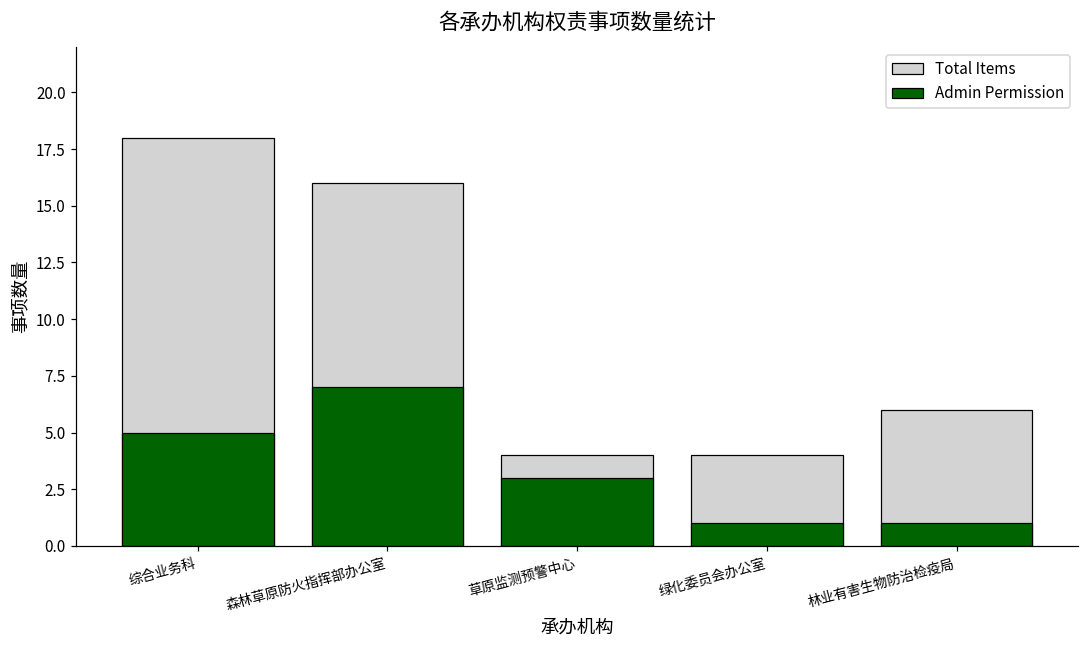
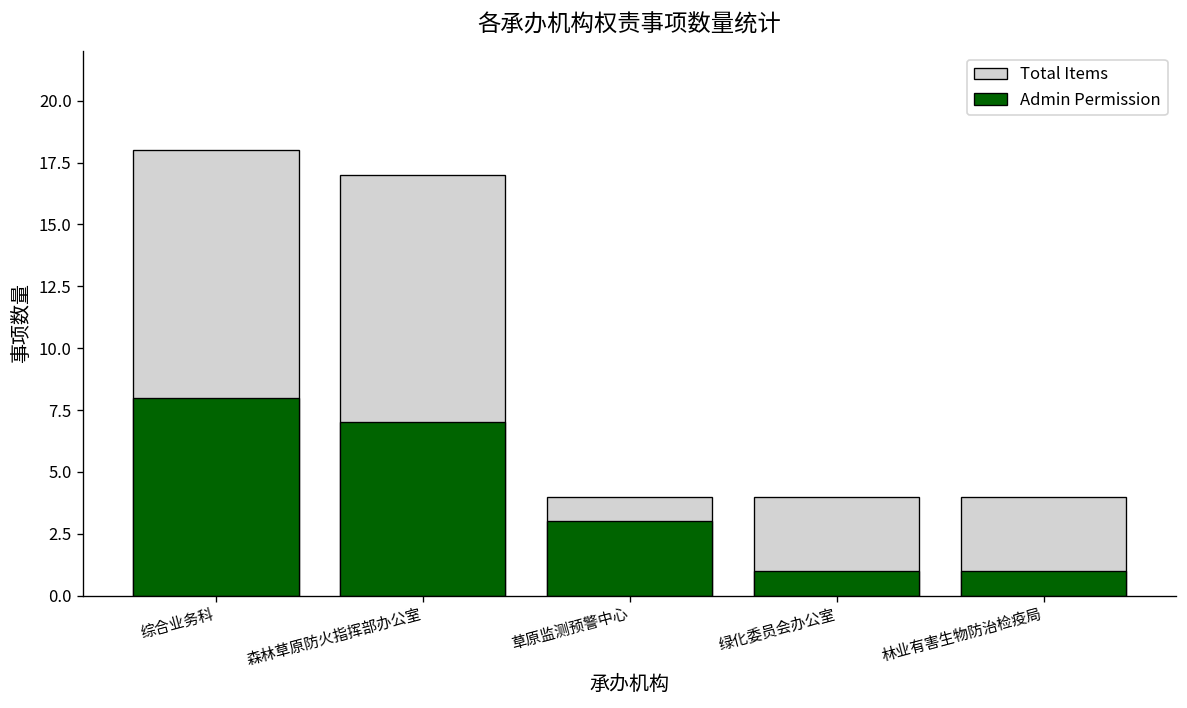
Admin Permission, 综合业务科: 5 -> 8
Total Items, 森林草原防火指挥部办公室: 16 -> 17
Total Items, 林业有害生物防治检疫局: 6 -> 4
